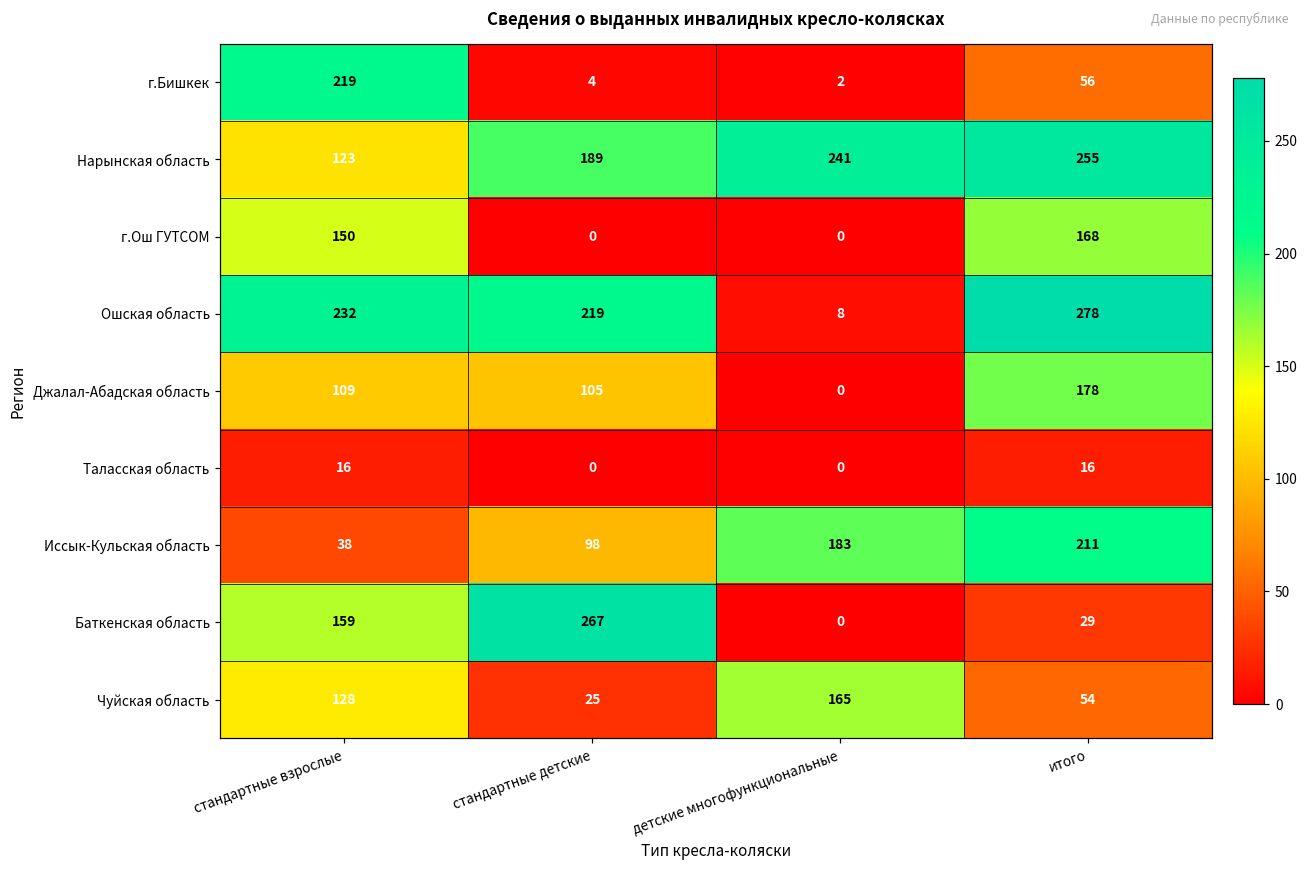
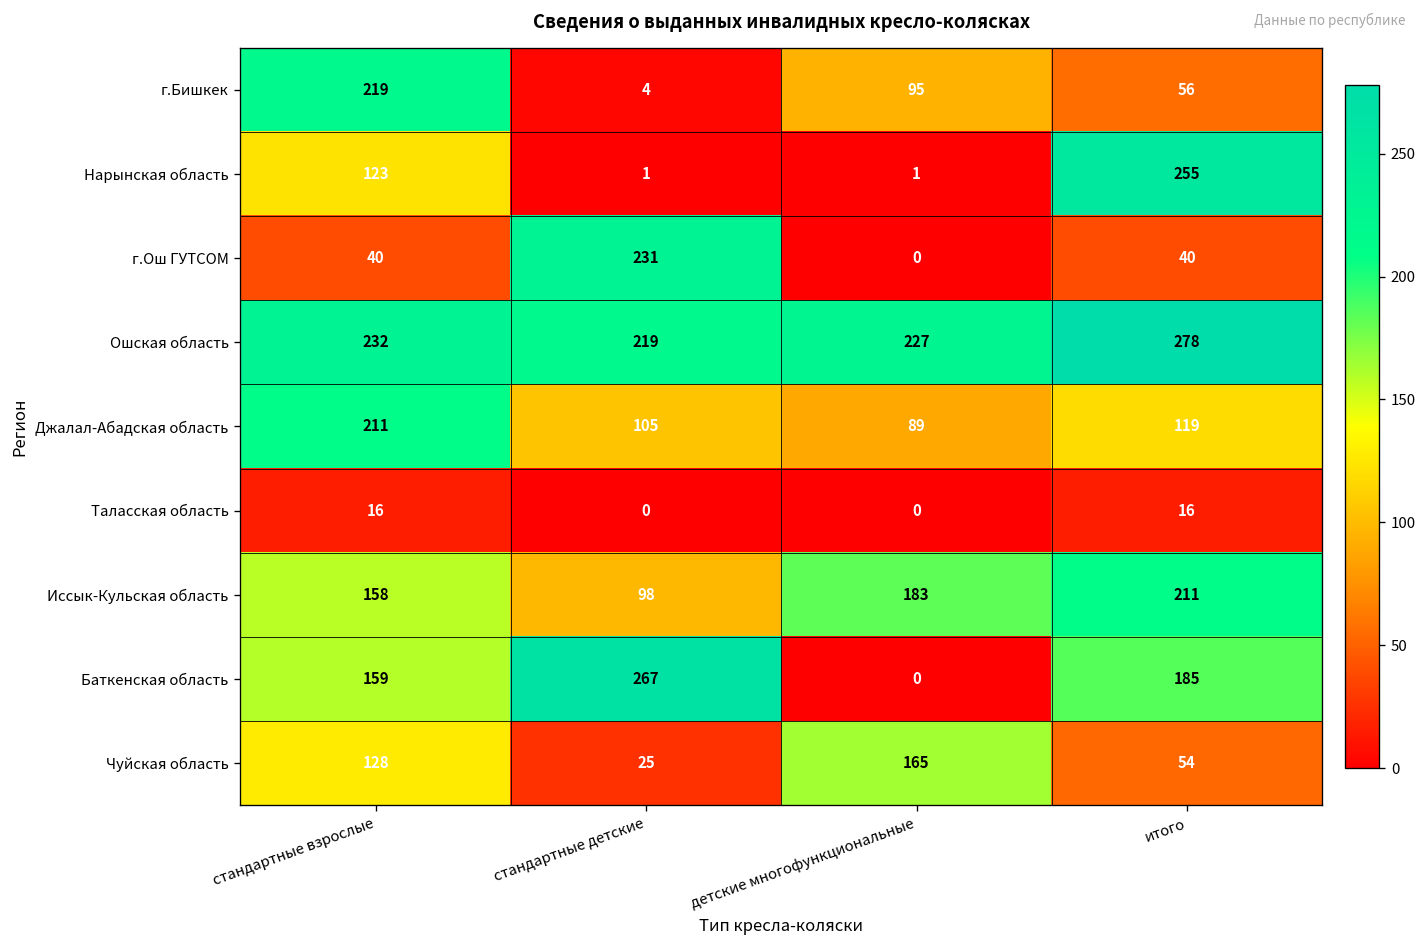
г.Бишкек, детские многофункциональные: 2 -> 95
Нарынская область, стандартные детские: 189 -> 1
Нарынская область, детские многофункциональные: 241 -> 1
г.Ош ГУТСОМ, стандартные взрослые: 150 -> 40
г.Ош ГУТСОМ, стандартные детские: 0 -> 231
г.Ош ГУТСОМ, итого: 168 -> 40
Ошская область, детские многофункциональные: 8 -> 227
Джалал-Абадская область, стандартные взрослые: 109 -> 211
Джалал-Абадская область, детские многофункциональные: 0 -> 89
Джалал-Абадская область, итого: 178 -> 119
Иссык-Кульская область, стандартные взрослые: 38 -> 158
Баткенская область, итого: 29 -> 185
